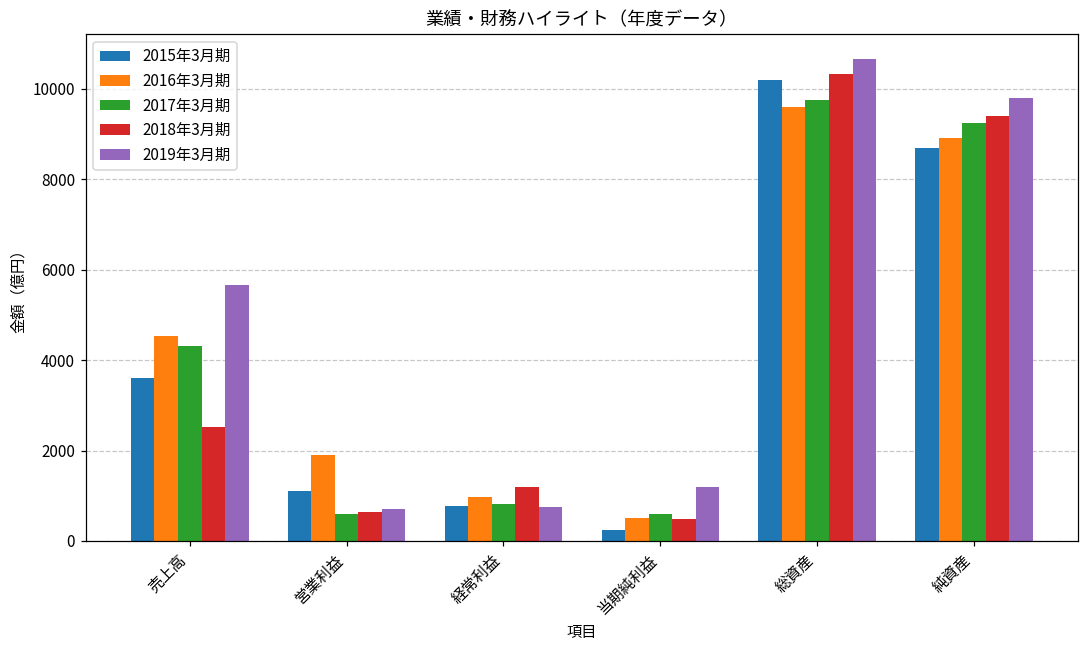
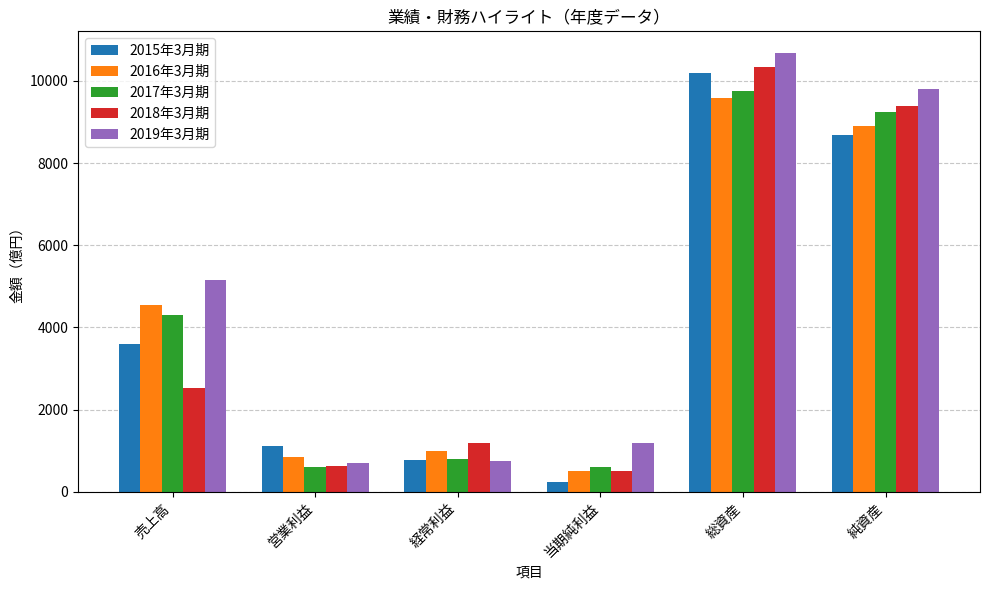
2019年3月期, 売上高: 5700 -> 5200
2016年3月期, 営業利益: 1900 -> 800
